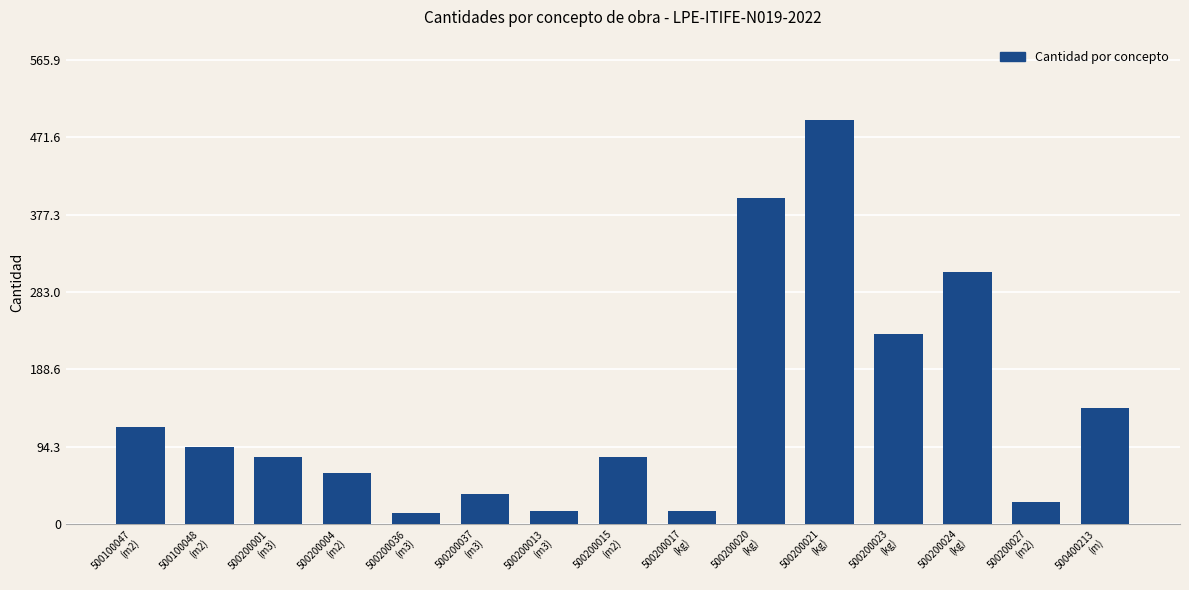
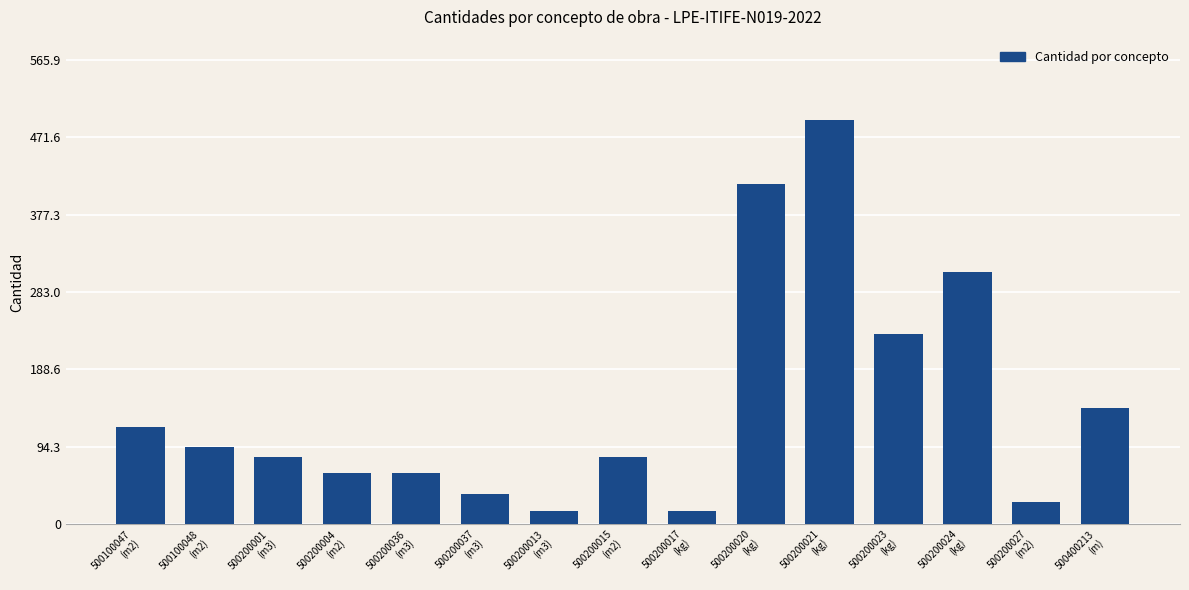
500200036 (m3): 10 -> 60
500200020 (kg): 400 -> 410
